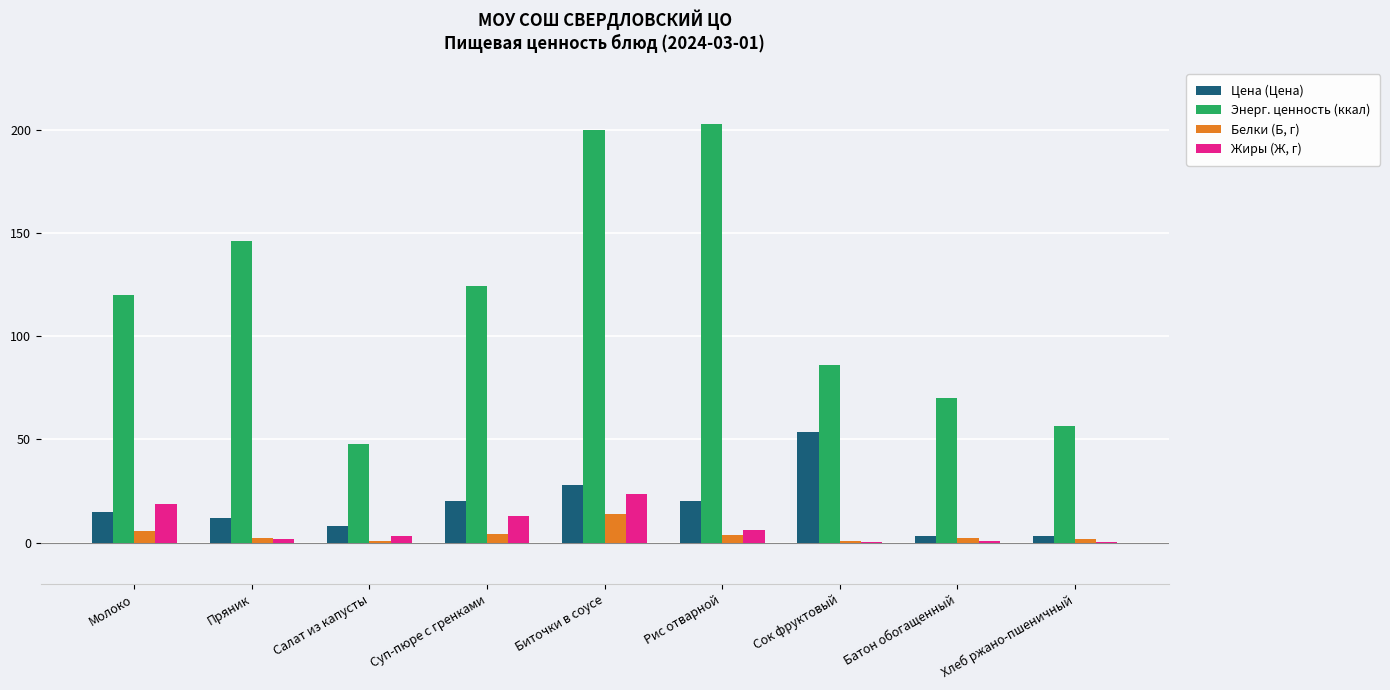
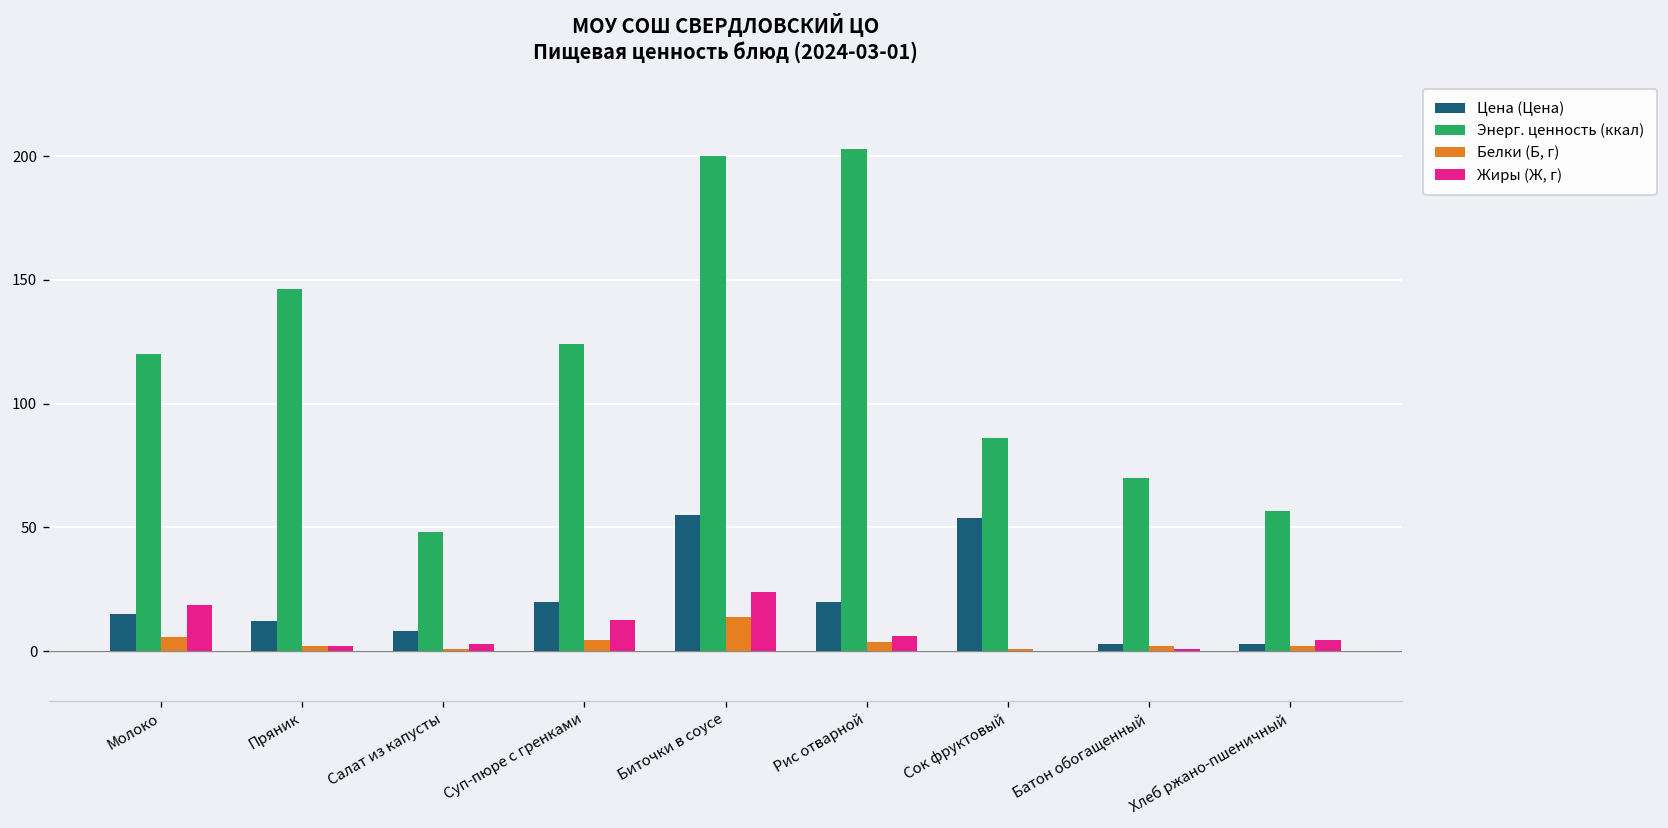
Цена (Цена), Биточки в соусе: 28 -> 55
Жиры (Ж, г), Хлеб ржано-пшеничный: 0 -> 5
